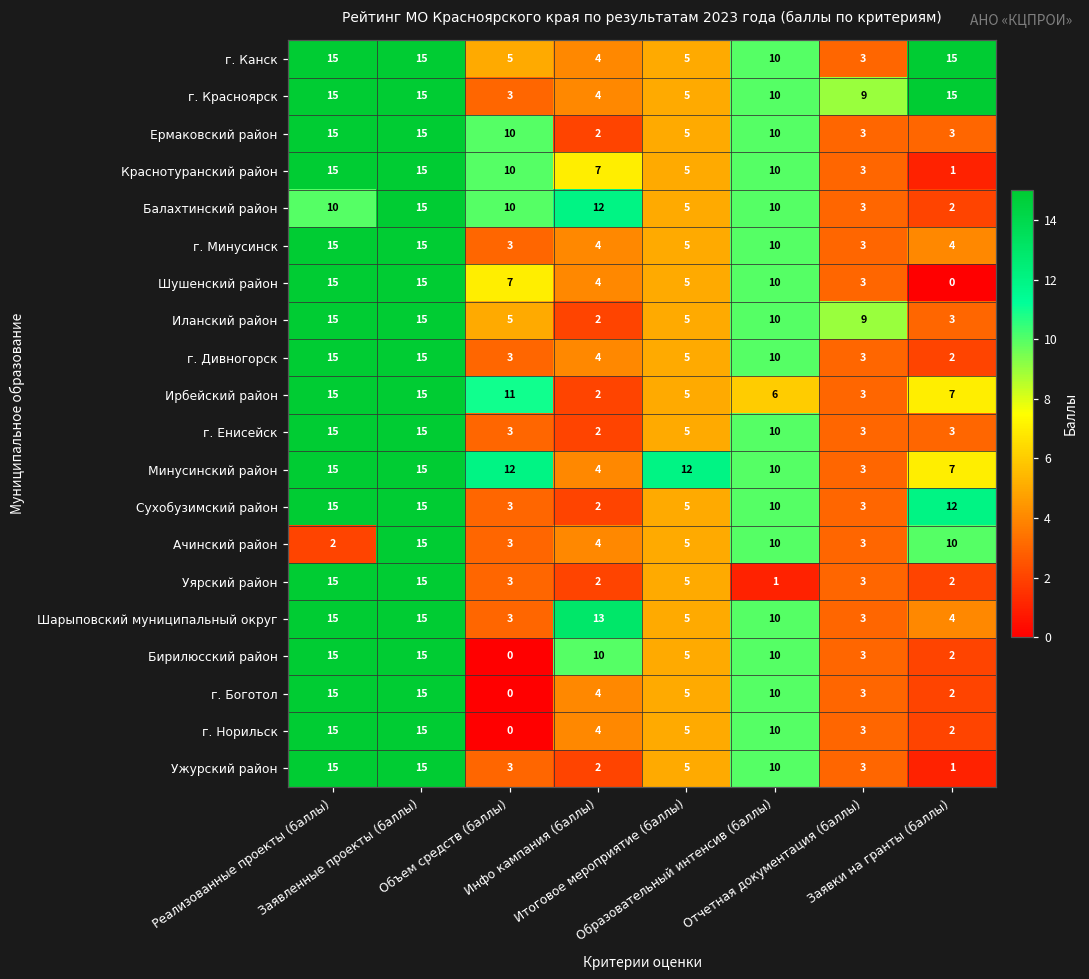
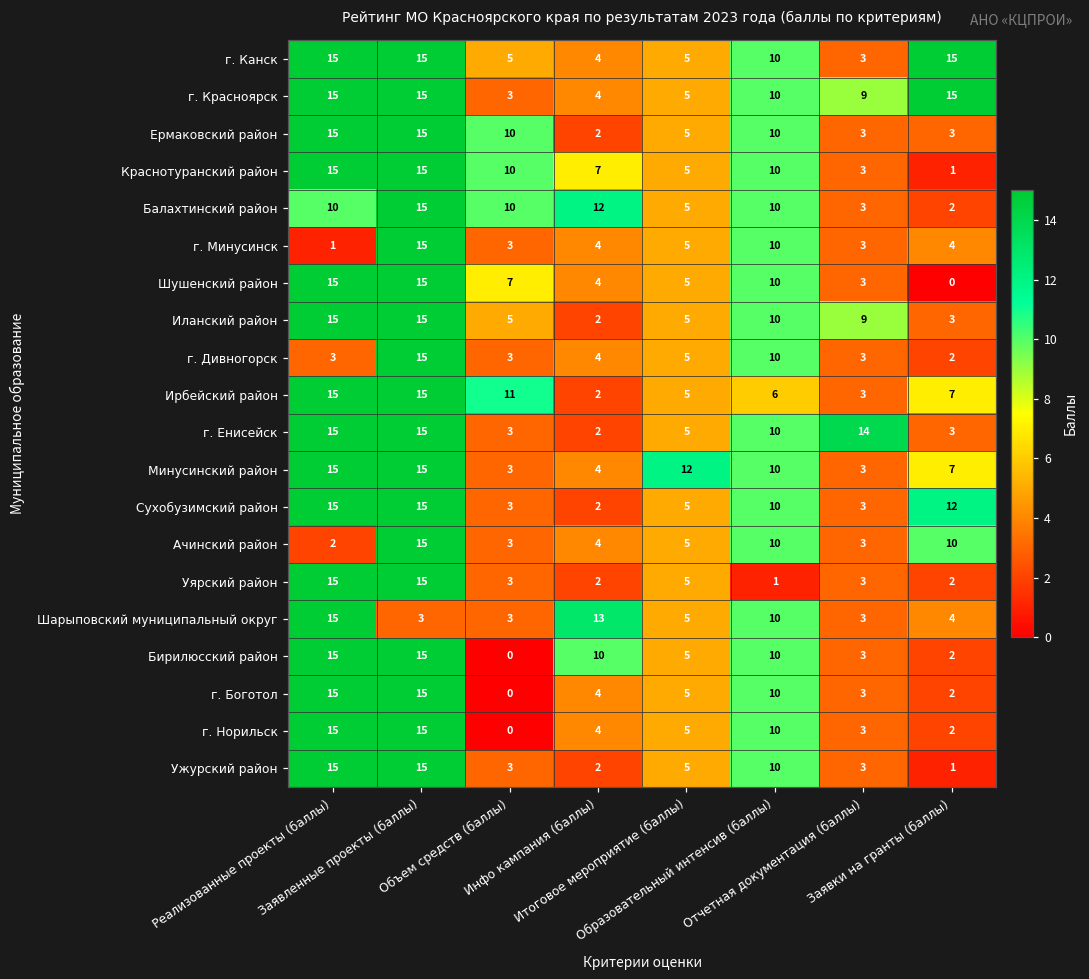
г. Минусинск, Реализованные проекты (баллы): 15 -> 1
г. Дивногорск, Реализованные проекты (баллы): 15 -> 3
г. Енисейск, Отчетная документация (баллы): 3 -> 14
Минусинский район, Объем средств (баллы): 12 -> 3
Шарыповский муниципальный округ, Заявленные проекты (баллы): 15 -> 3
